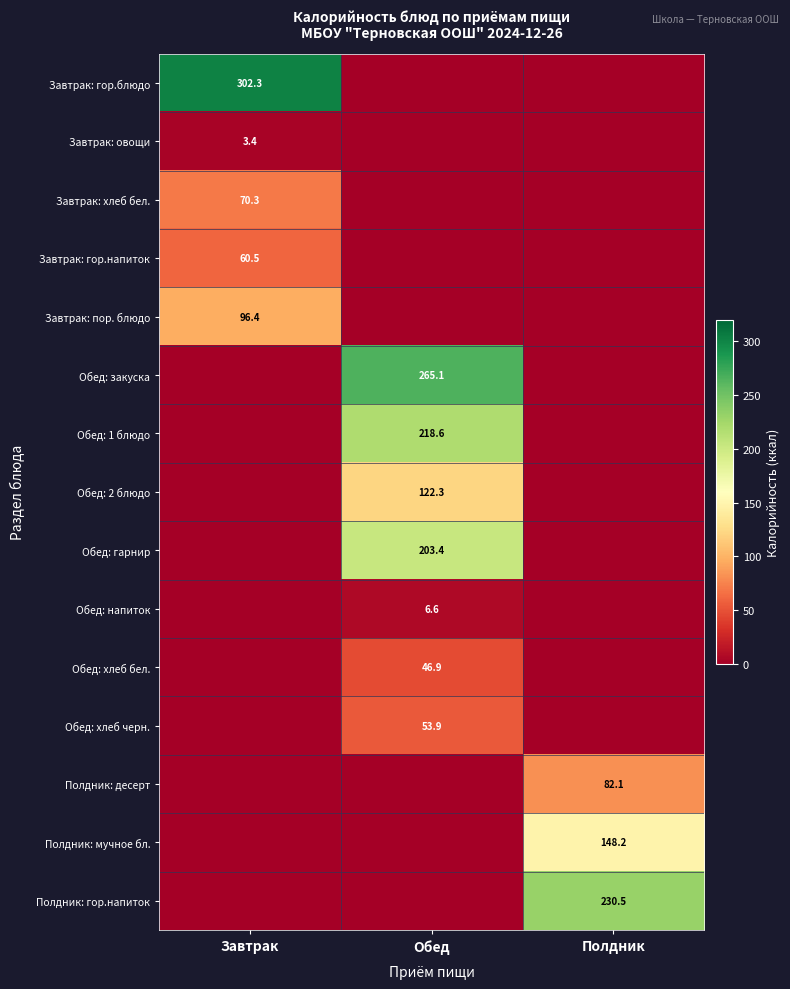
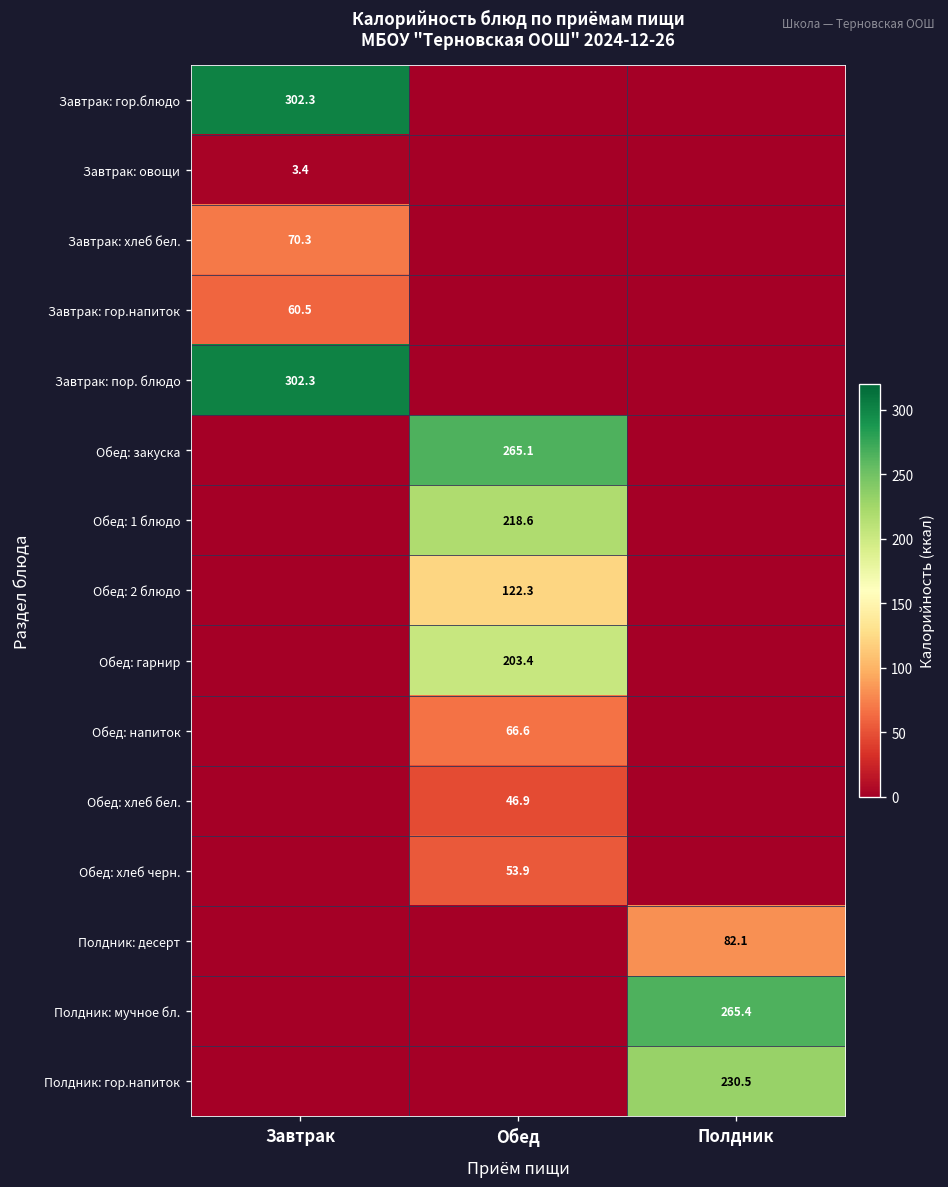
Завтрак: пор. блюдо, Завтрак: 96.4 -> 302.3
Обед: напиток, Обед: 6.6 -> 66.6
Полдник: мучное бл., Полдник: 148.2 -> 265.4
